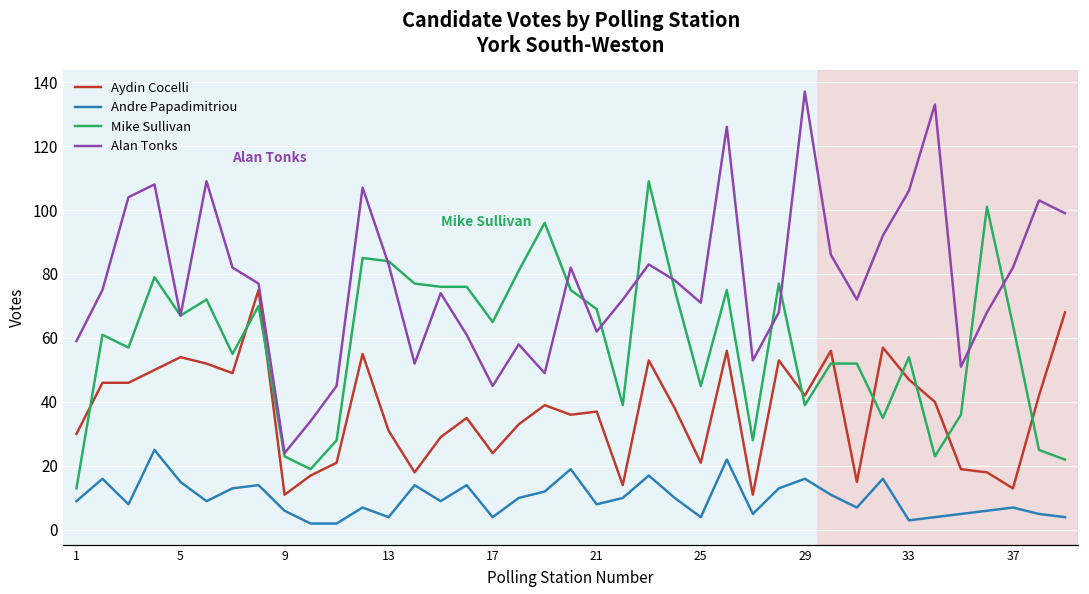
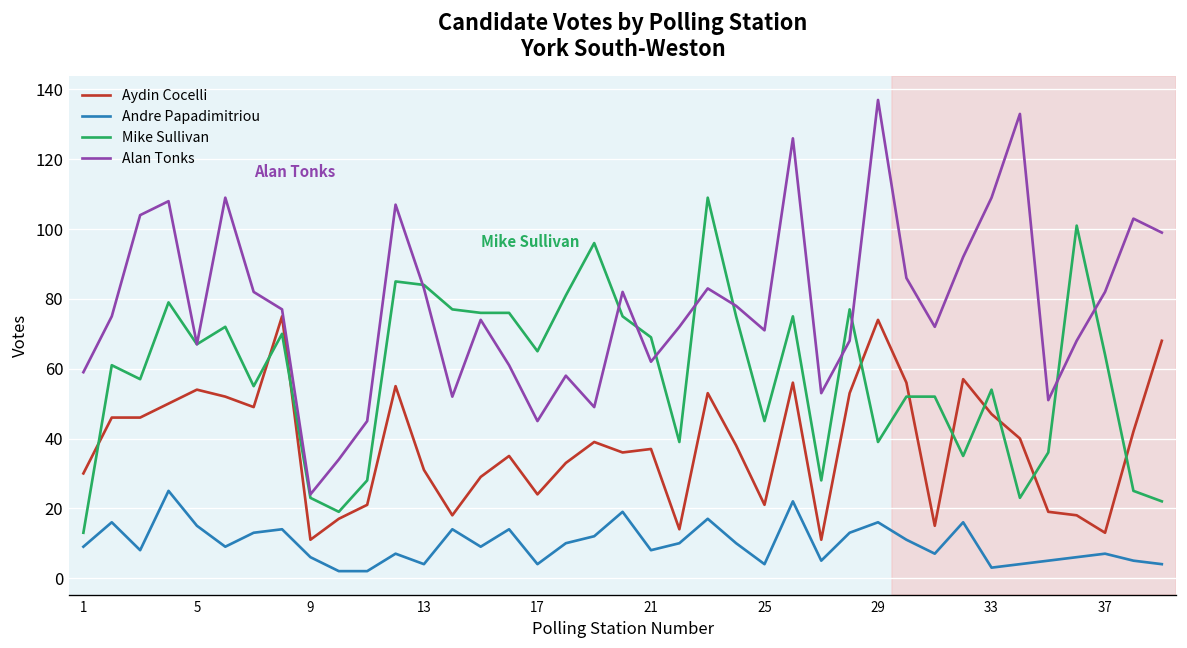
Aydin Cocelli, 29: 42 -> 74
Alan Tonks, 33: 106 -> 109
